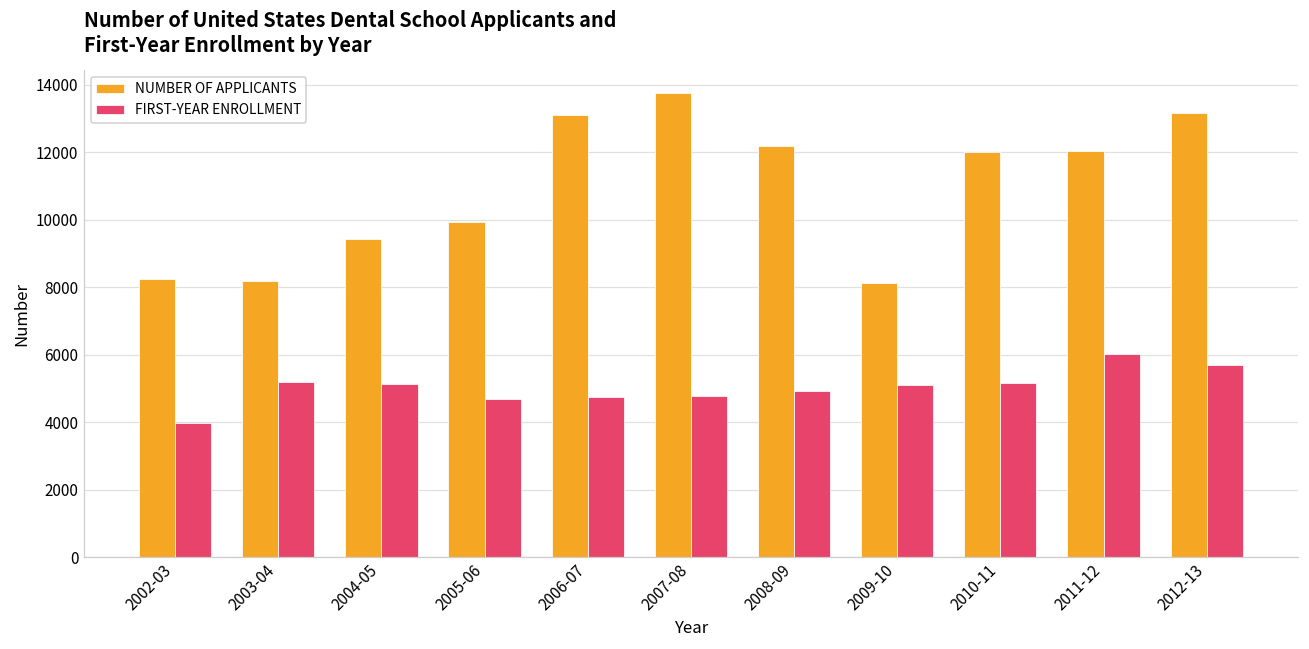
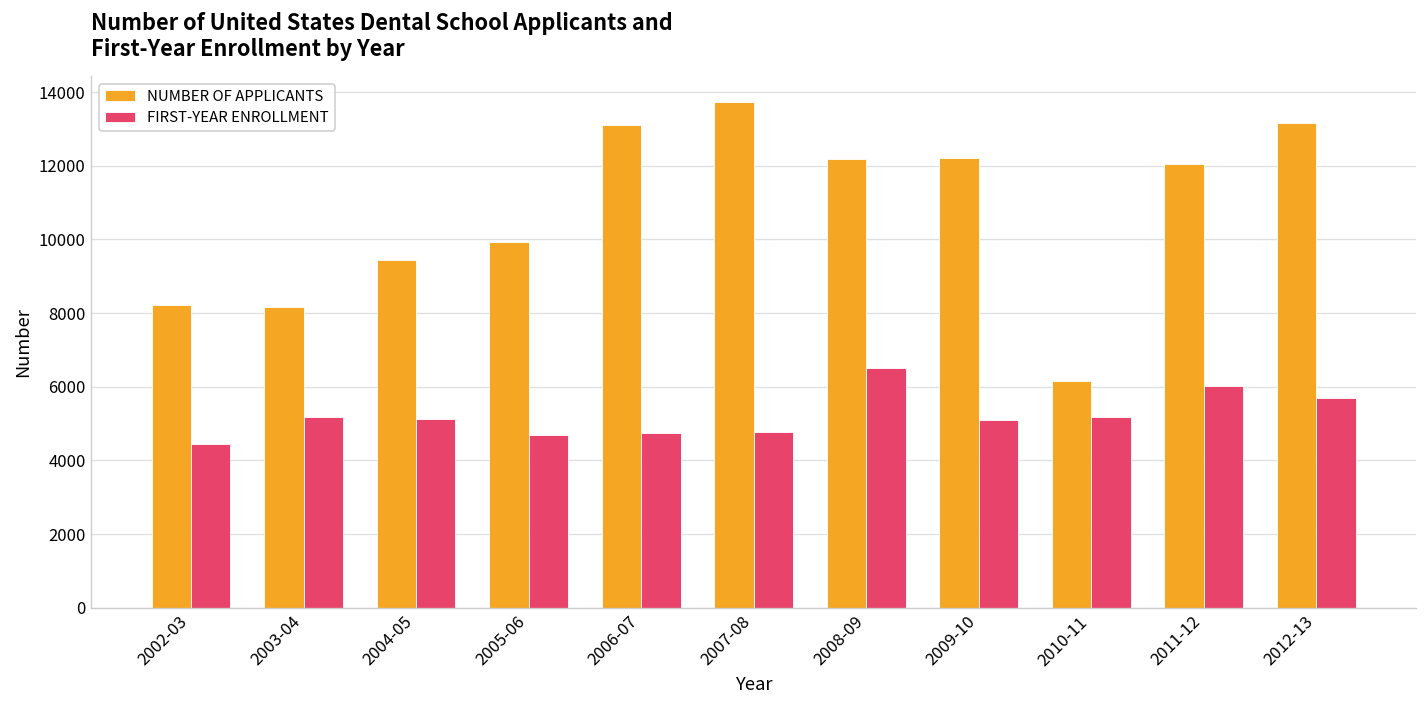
FIRST-YEAR ENROLLMENT, 2002-03: 4000 -> 4400
FIRST-YEAR ENROLLMENT, 2008-09: 4900 -> 6500
NUMBER OF APPLICANTS, 2009-10: 8100 -> 12200
NUMBER OF APPLICANTS, 2010-11: 12000 -> 6100
